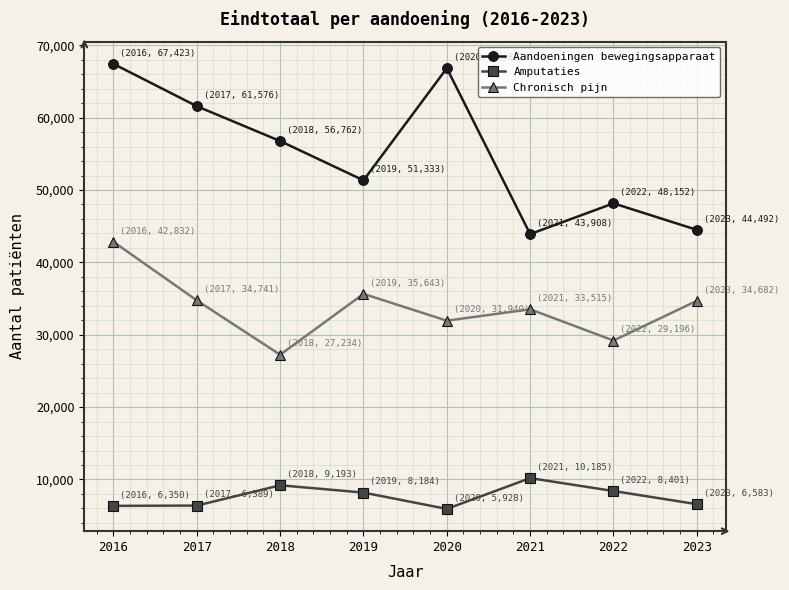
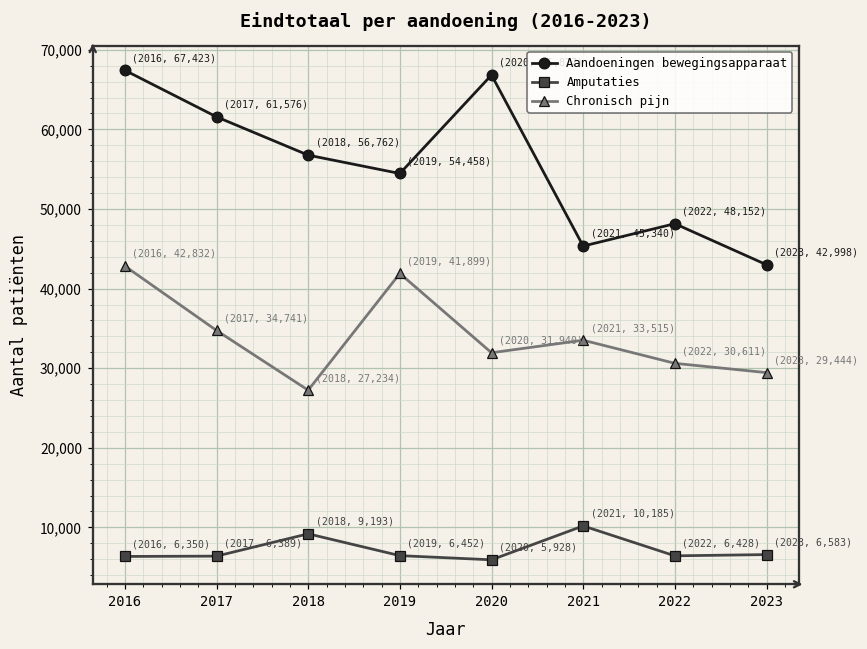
Aandoeningen bewegingsapparaat, 2019: 51,333 -> 54,458
Amputaties, 2019: 8,184 -> 6,452
Chronisch pijn, 2019: 35,643 -> 41,899
Aandoeningen bewegingsapparaat, 2021: 43,908 -> 45,340
Amputaties, 2022: 8,401 -> 6,428
Chronisch pijn, 2022: 29,196 -> 30,611
Aandoeningen bewegingsapparaat, 2023: 44,492 -> 42,998
Chronisch pijn, 2023: 34,682 -> 29,444
